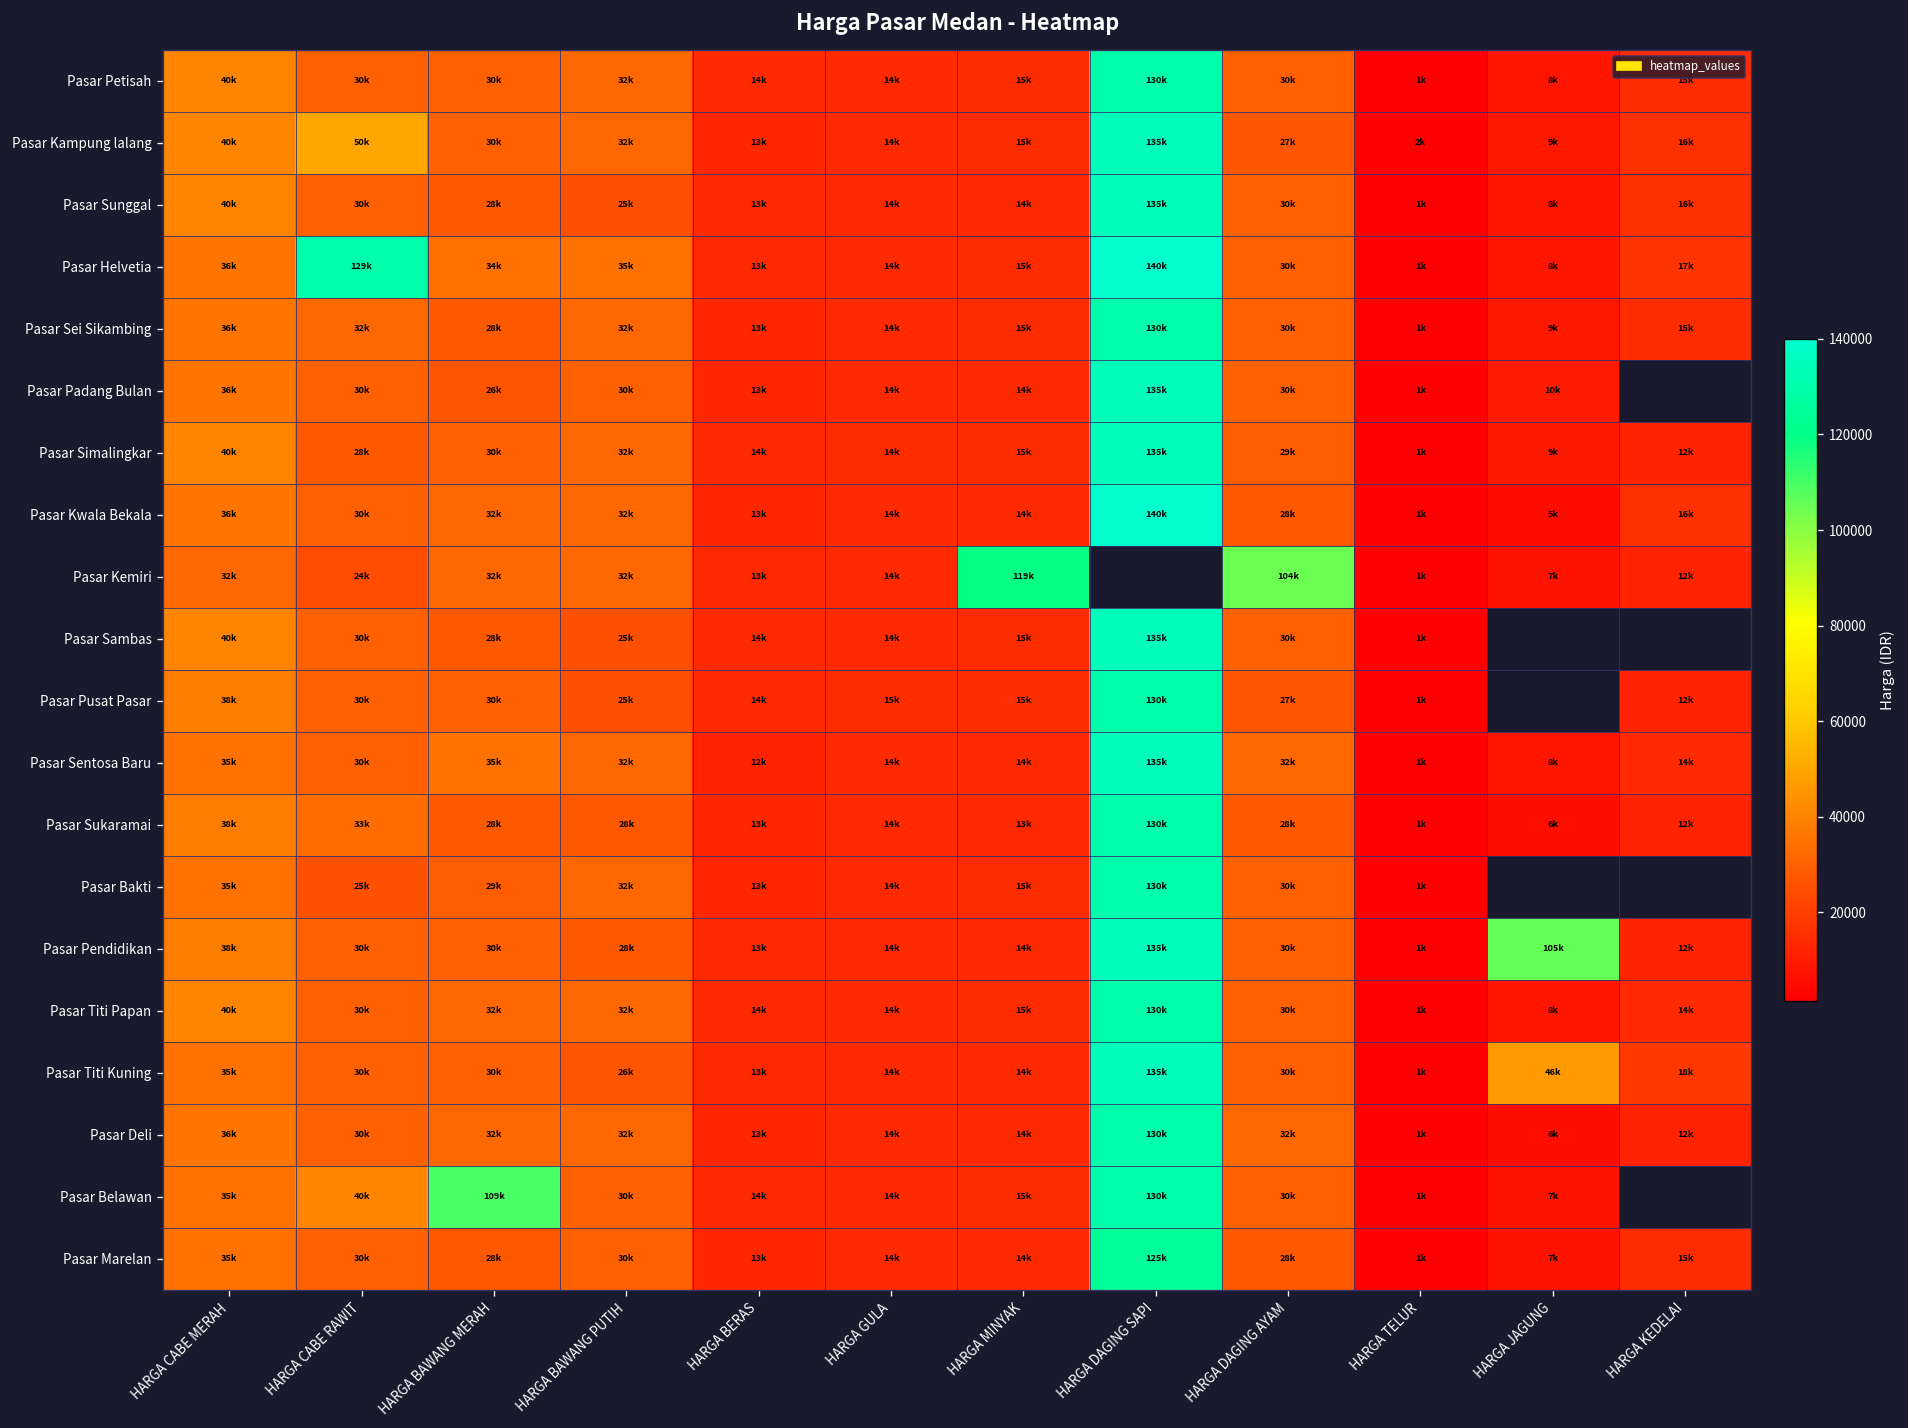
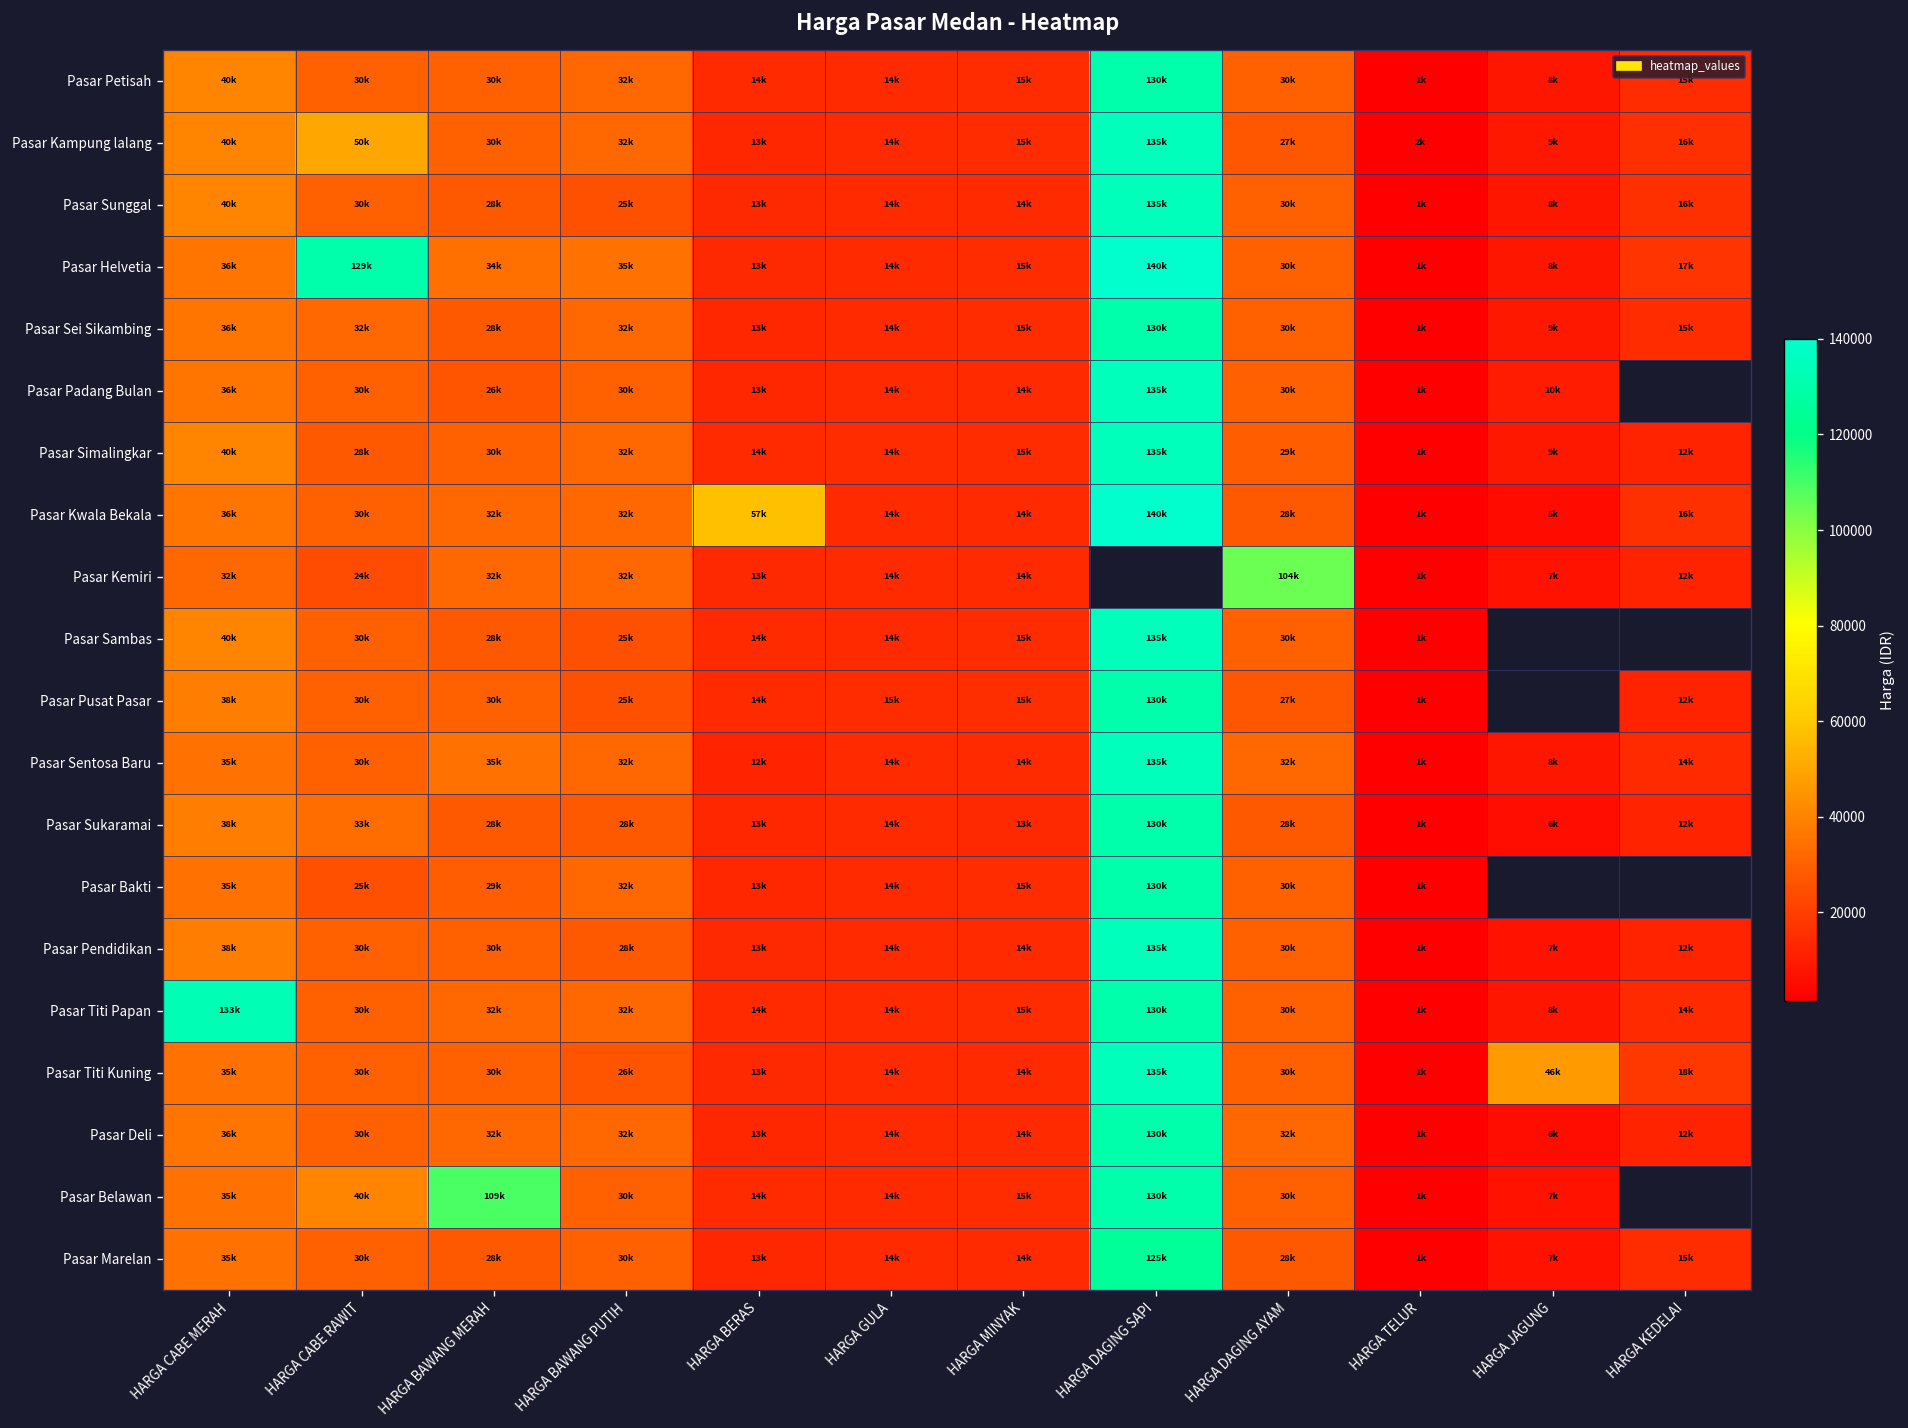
Pasar Kwala Bekala, HARGA BERAS: 13k -> 57k
Pasar Kemiri, HARGA MINYAK: 119k -> 14k
Pasar Pendidikan, HARGA JAGUNG: 105k -> 7k
Pasar Titi Papan, HARGA CABE MERAH: 40k -> 133k
